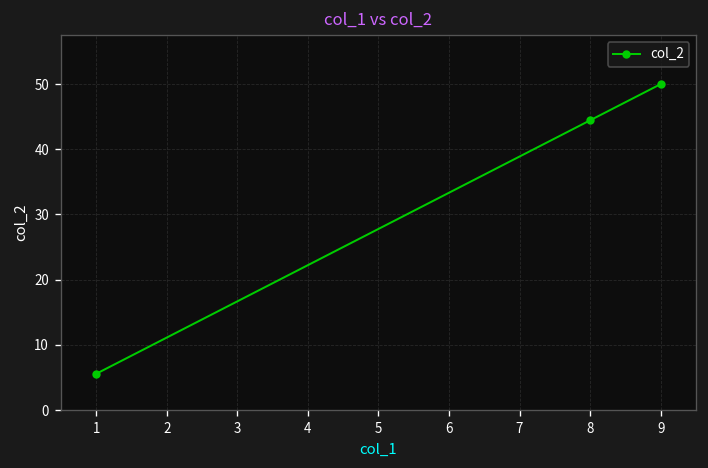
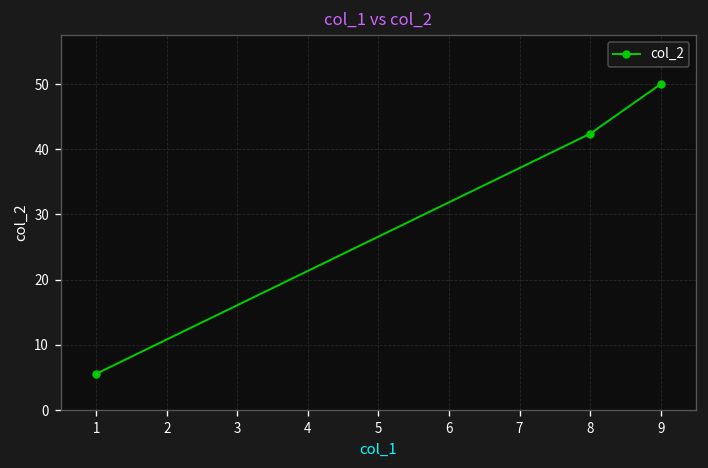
8: 44 -> 42
